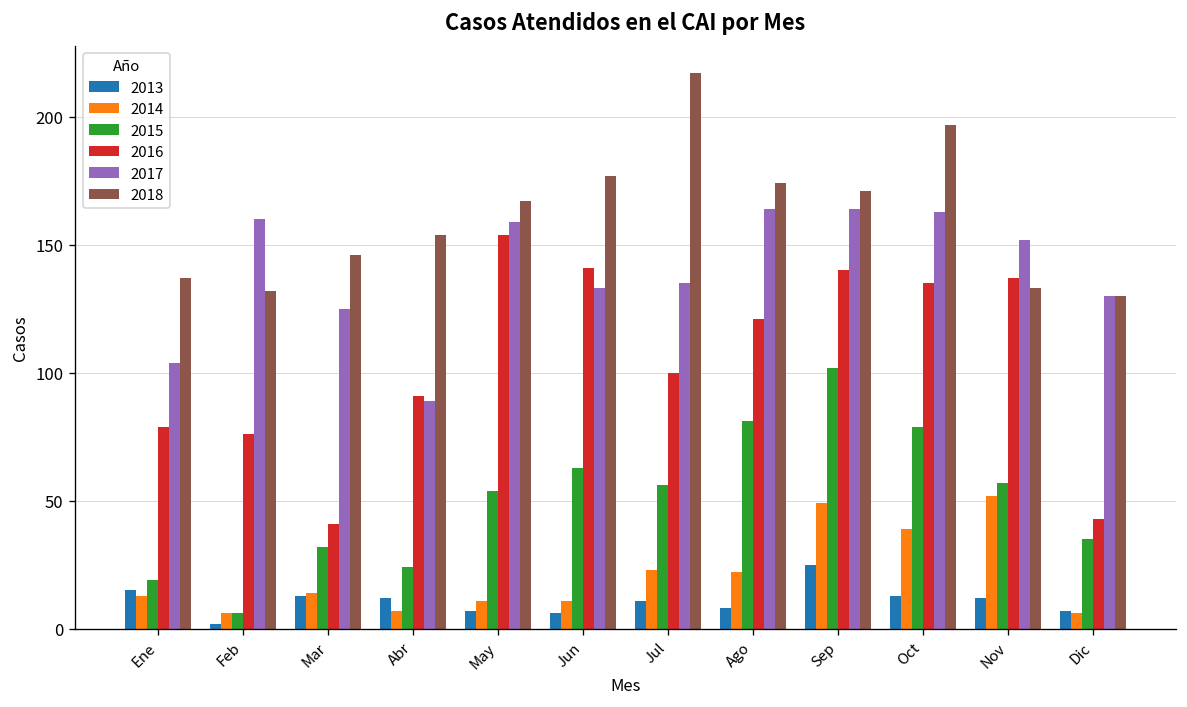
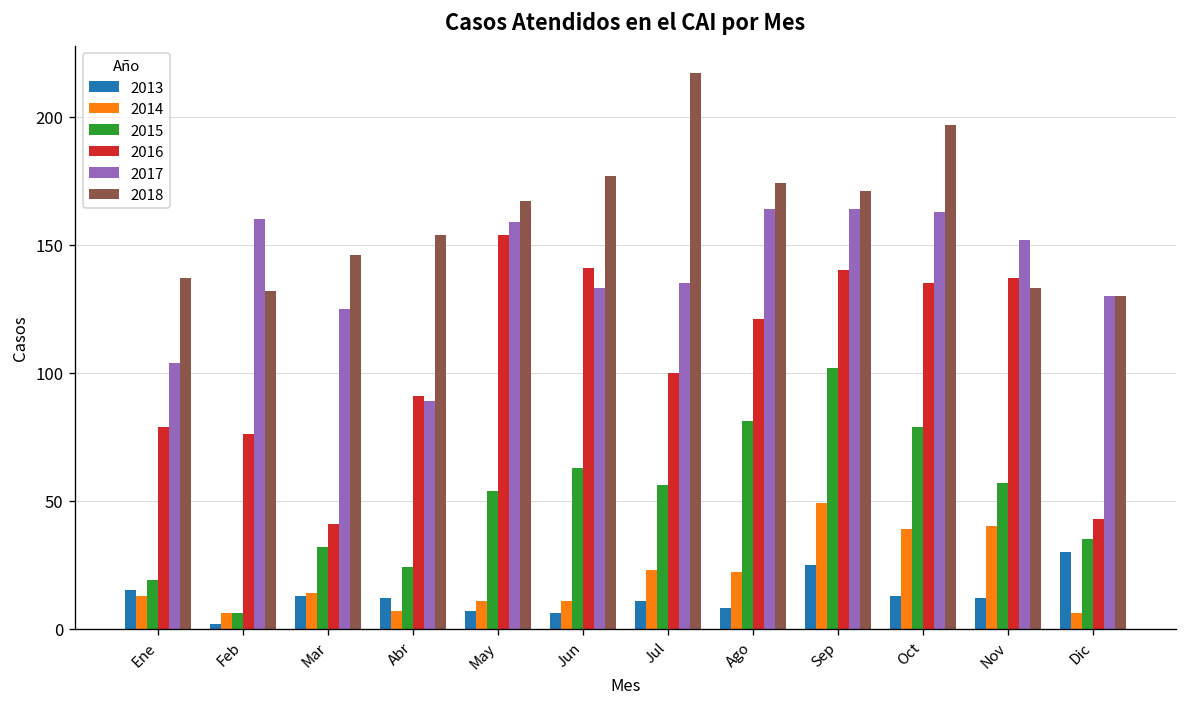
2014, Nov: 52 -> 40
2013, Dic: 7 -> 30
